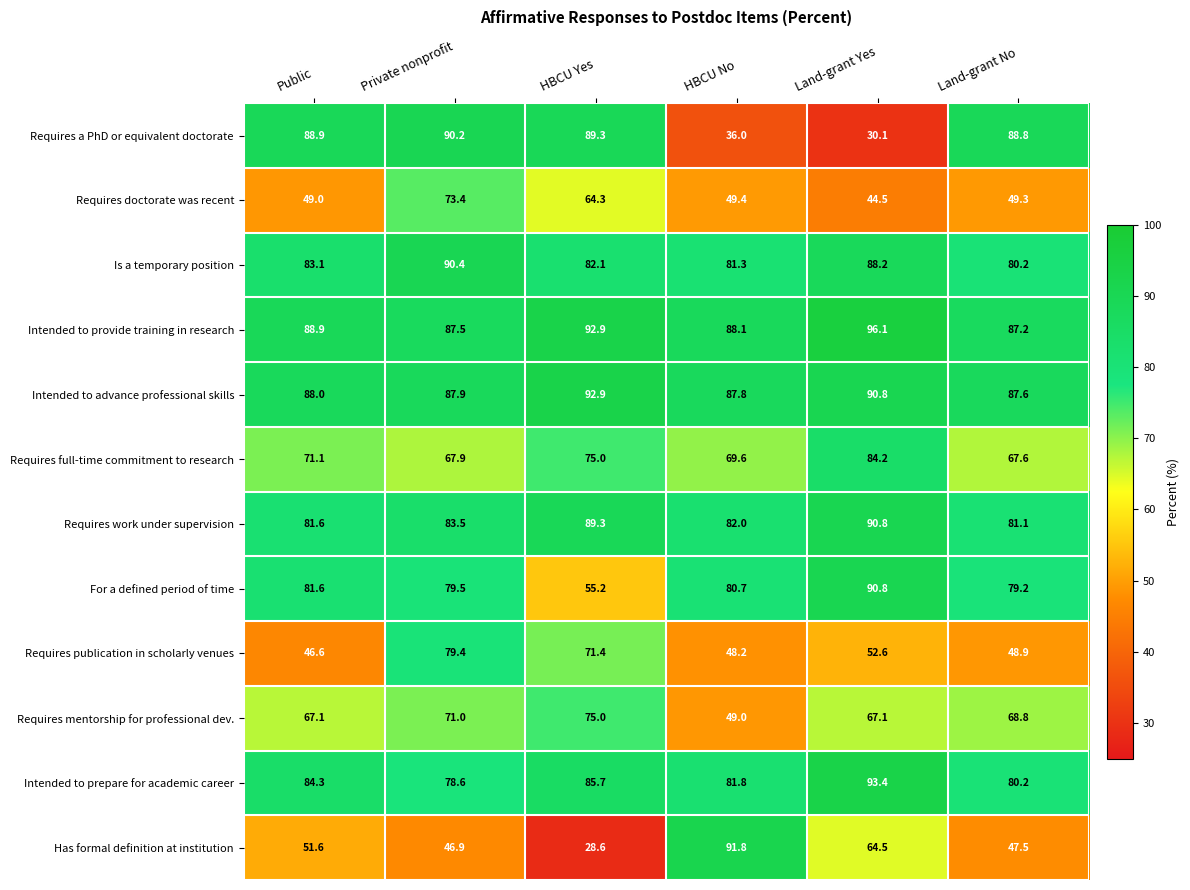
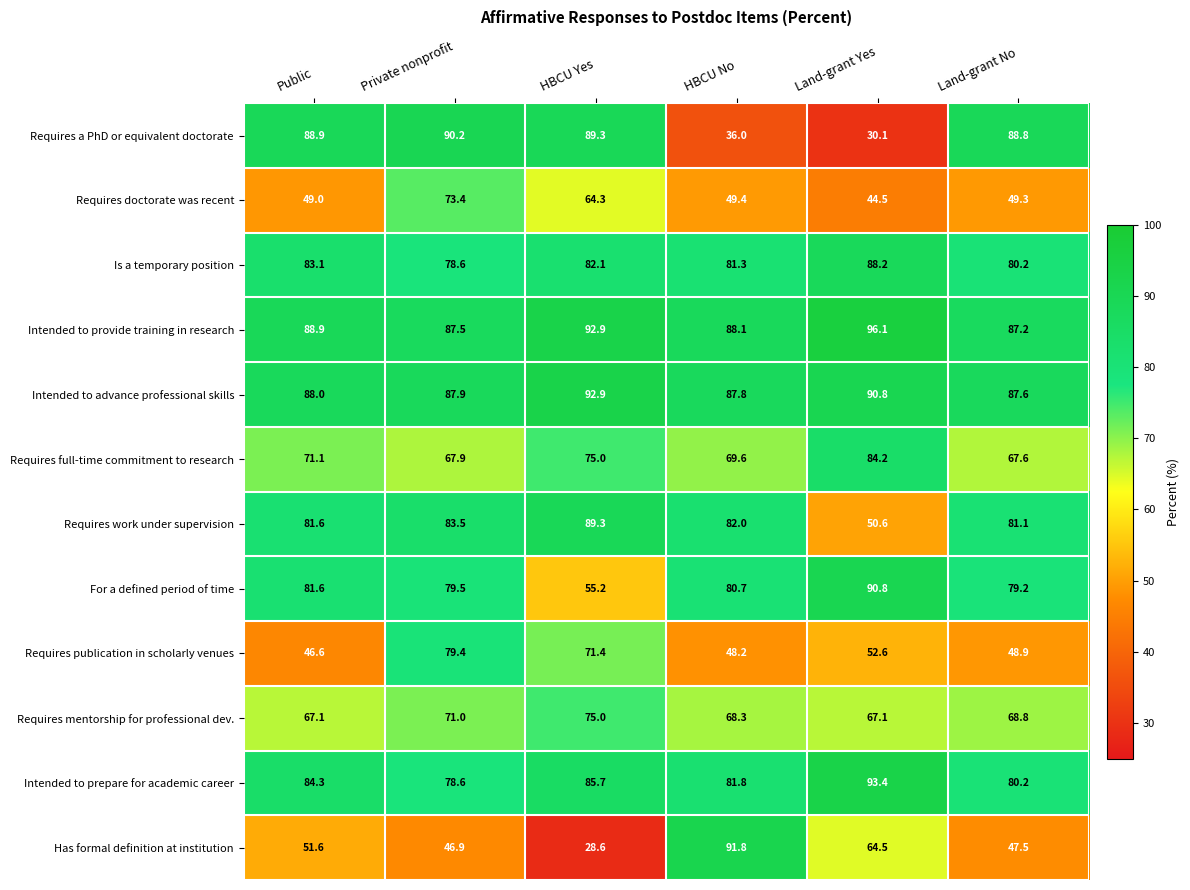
Is a temporary position, Private nonprofit: 90.4 -> 78.6
Requires work under supervision, Land-grant Yes: 90.8 -> 50.6
Requires mentorship for professional dev., HBCU No: 49.0 -> 68.3
